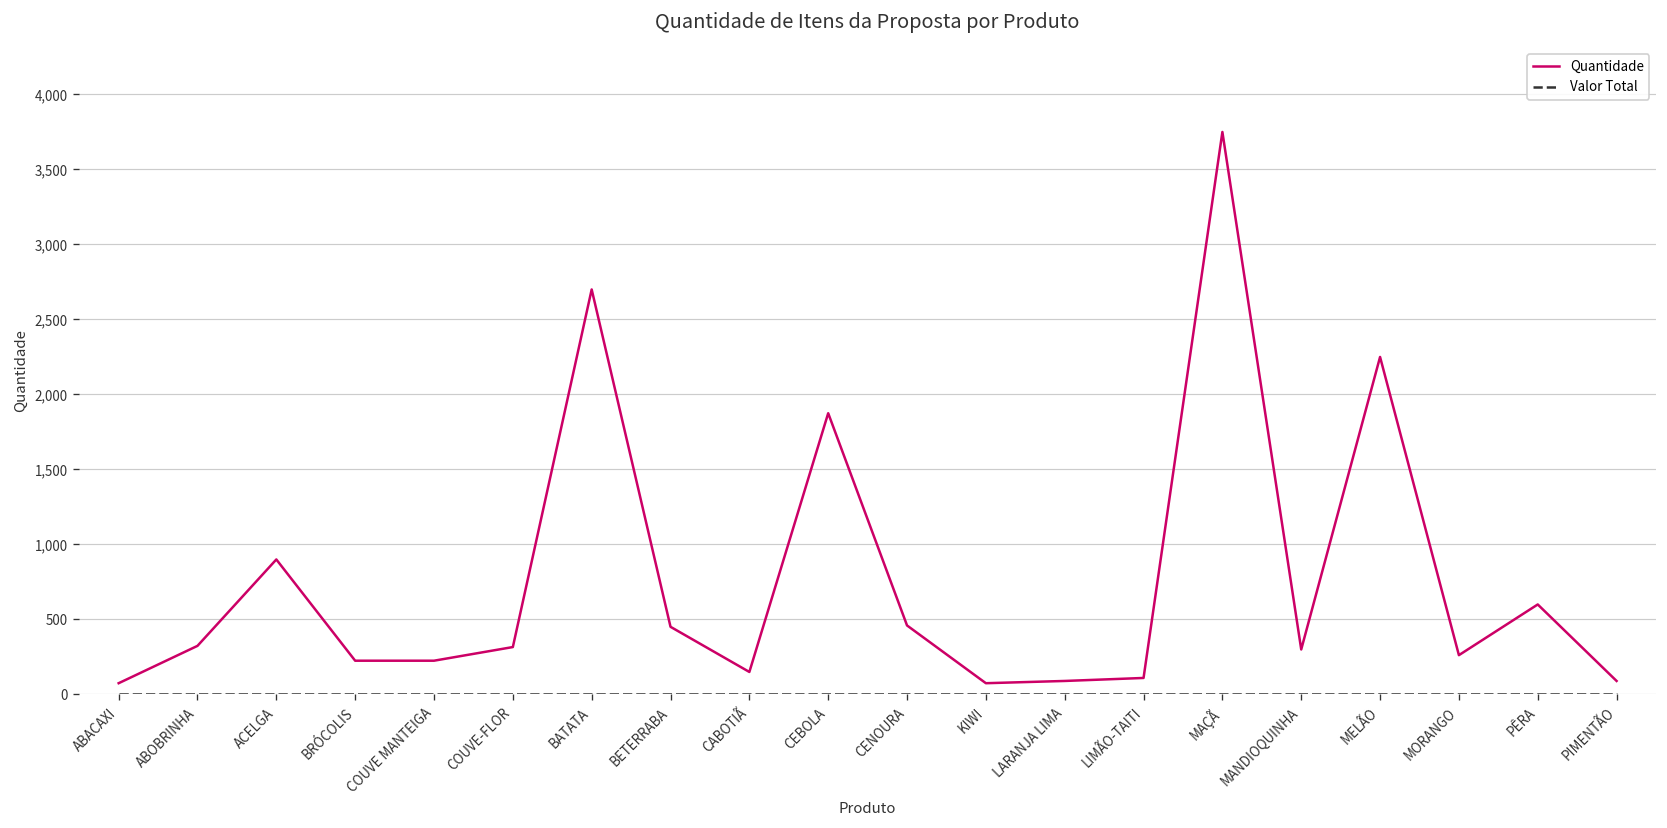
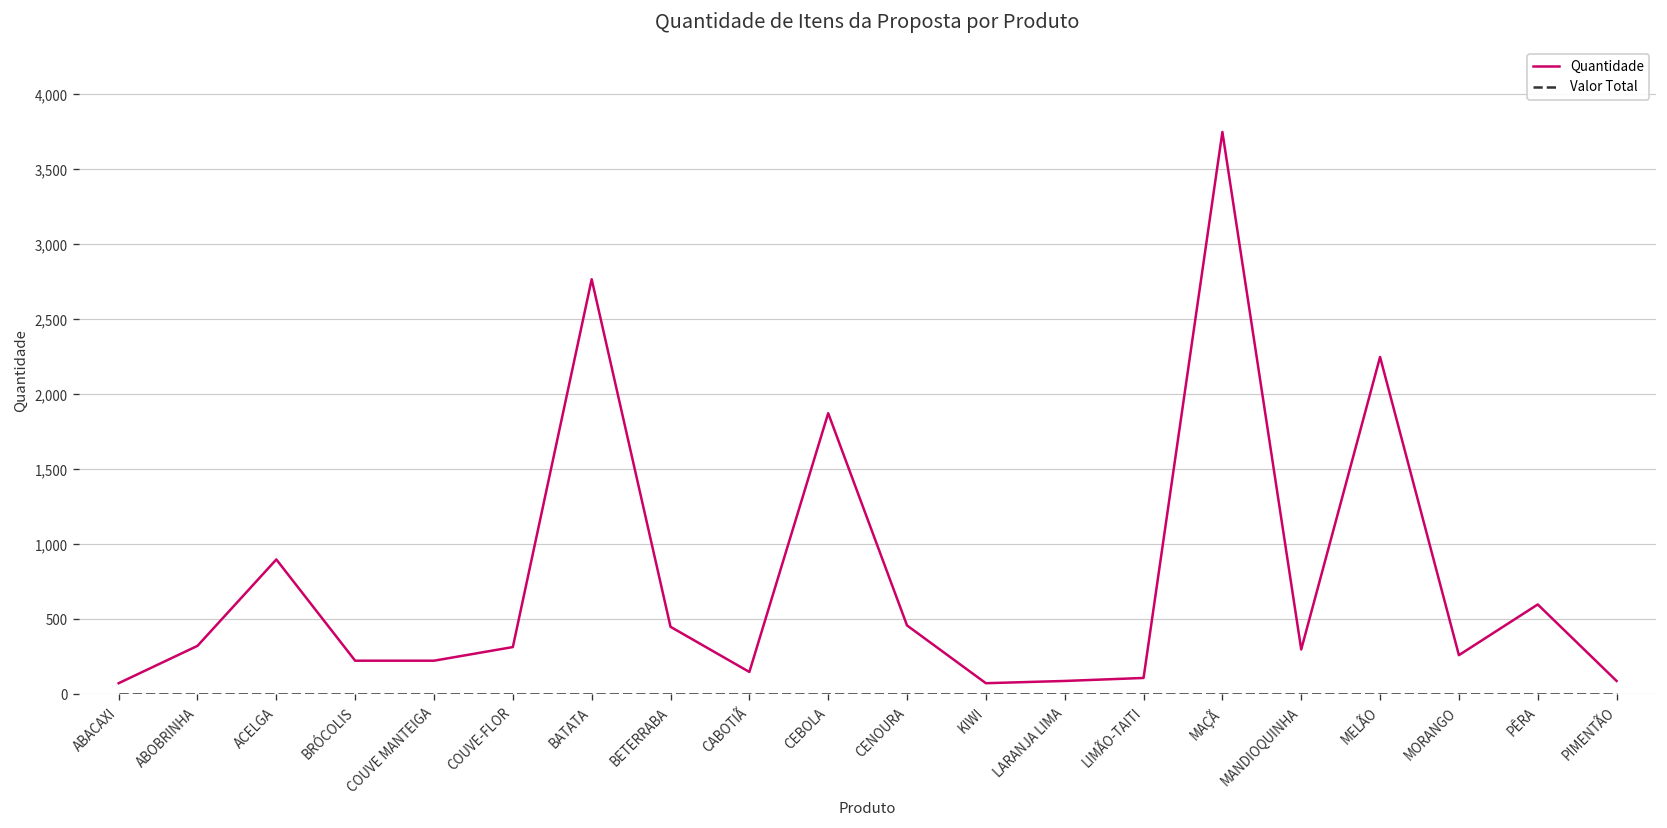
Quantidade, BATATA: 2,700 -> 2,770
